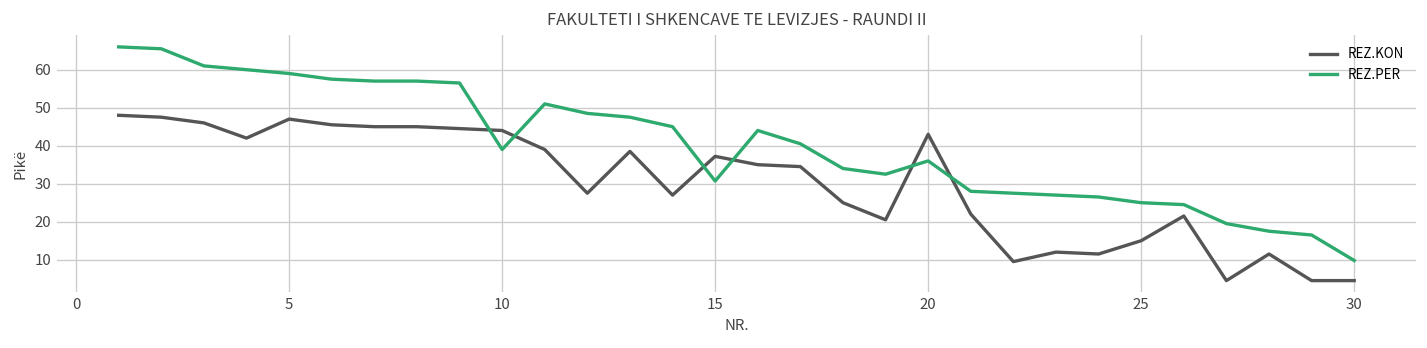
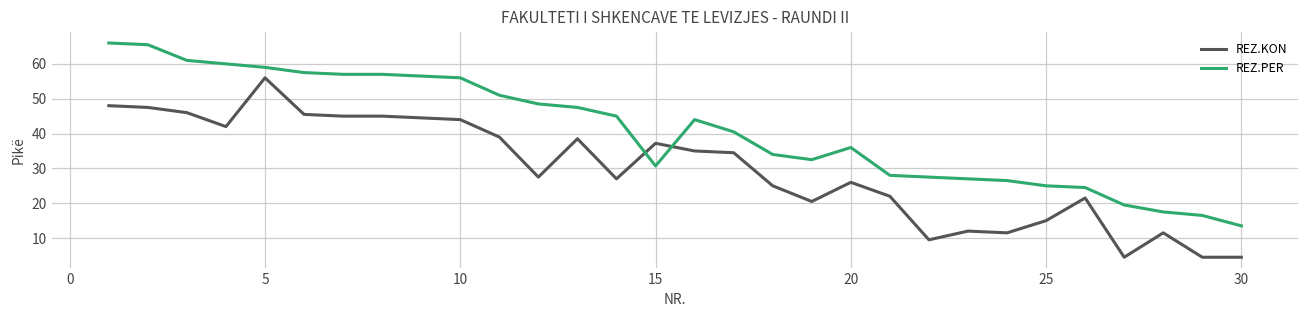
REZ.KON, 5: 47 -> 56
REZ.PER, 10: 39 -> 56
REZ.KON, 20: 43 -> 26
REZ.PER, 30: 10 -> 14
